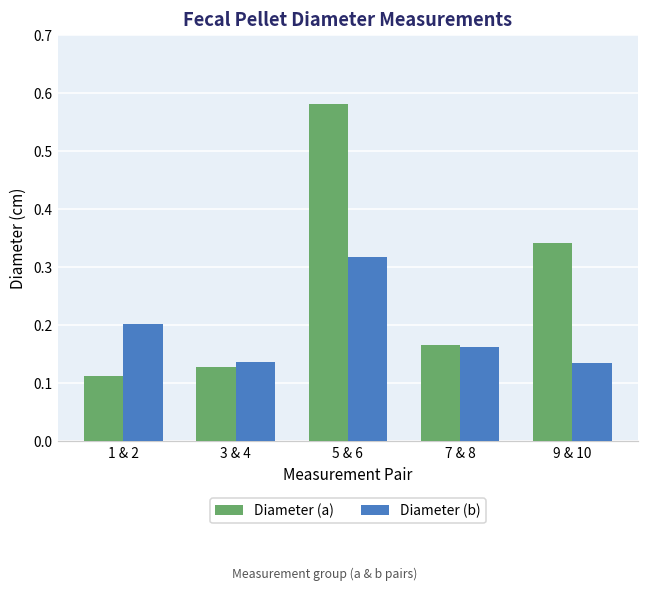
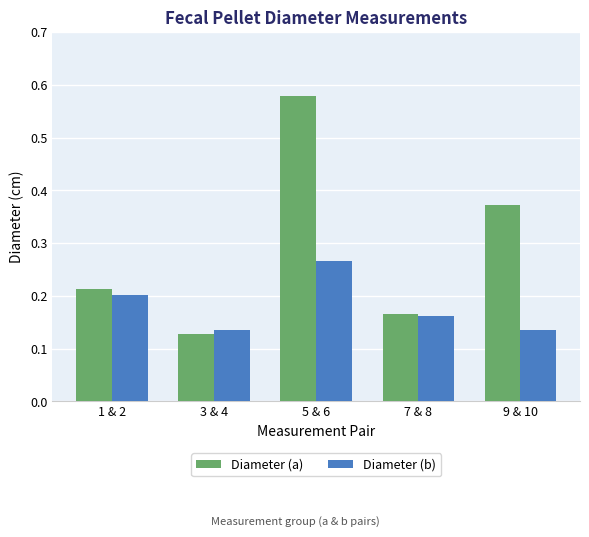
Diameter (a), 1 & 2: 0.11 -> 0.21
Diameter (b), 5 & 6: 0.32 -> 0.27
Diameter (a), 9 & 10: 0.34 -> 0.37
